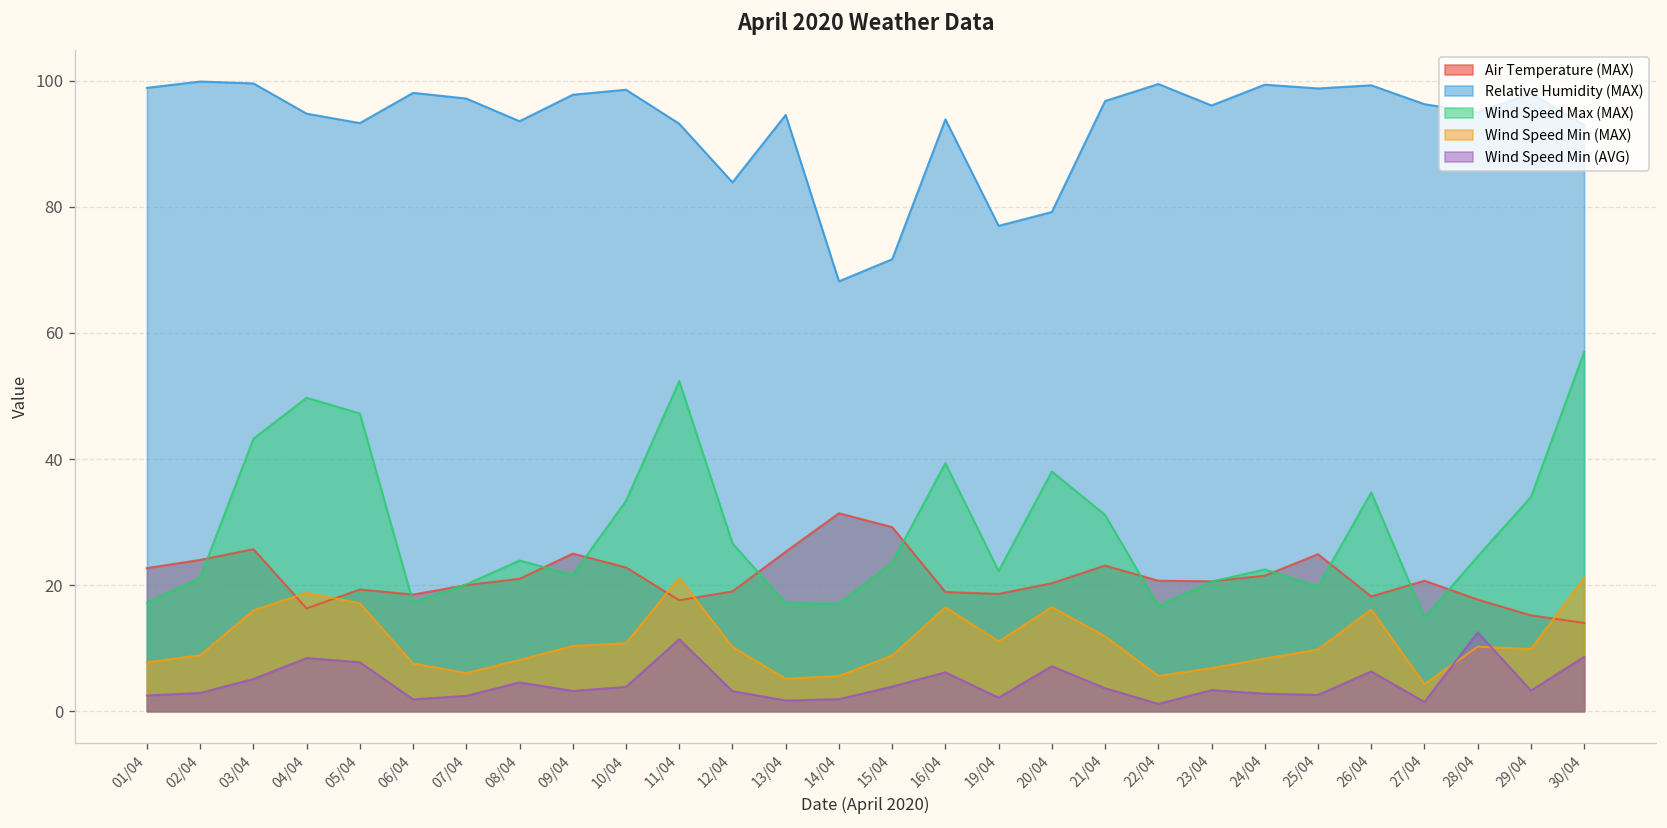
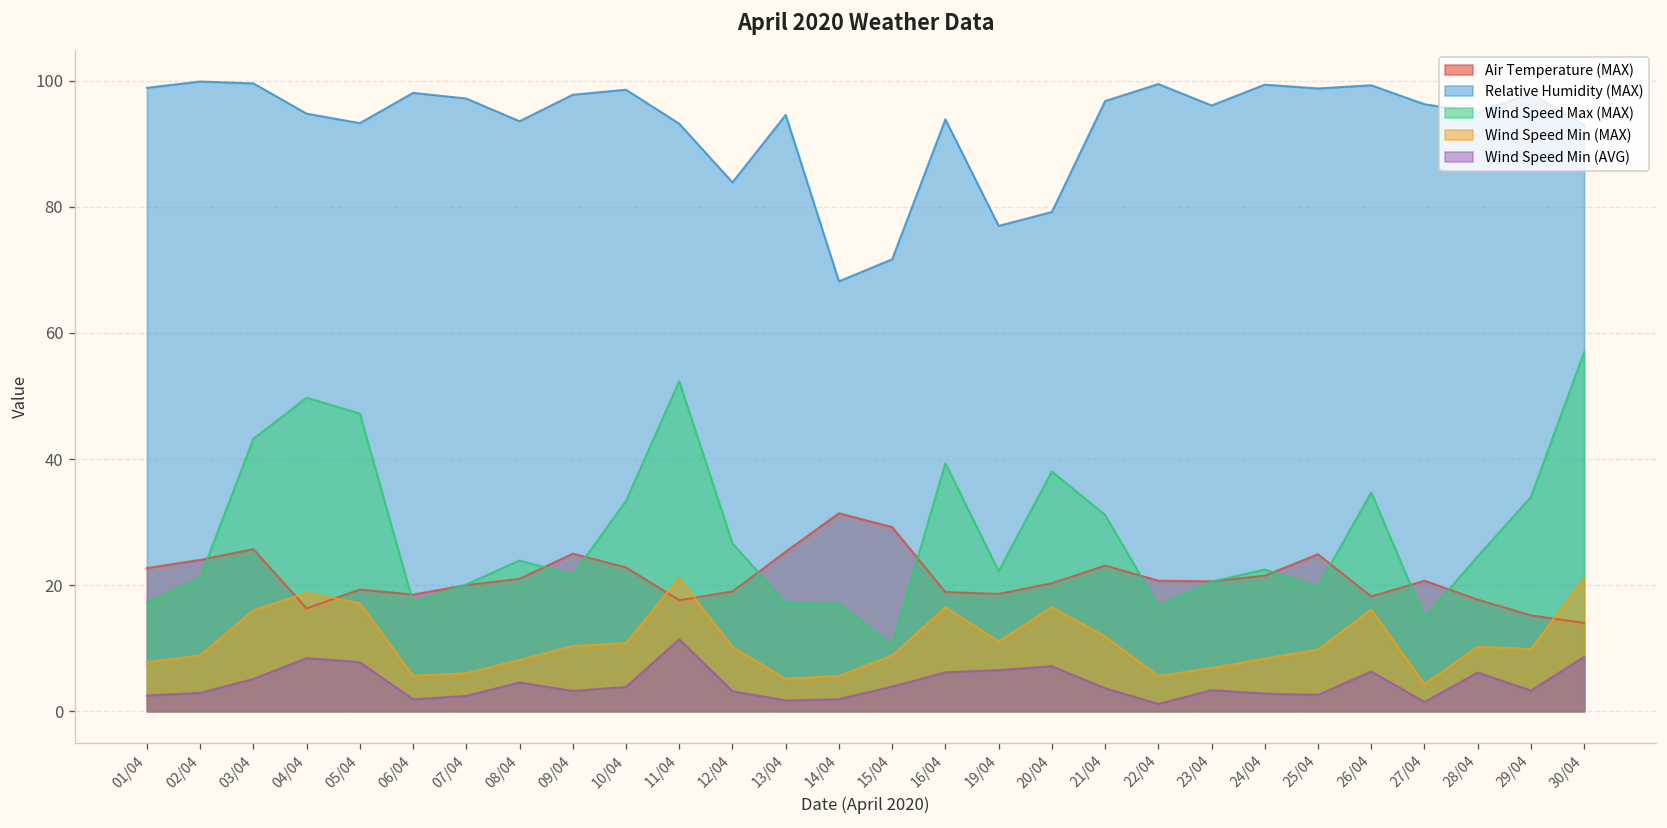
Wind Speed Min (MAX), 06/04: 8 -> 6
Wind Speed Max (MAX), 15/04: 24 -> 10
Wind Speed Min (AVG), 19/04: 2 -> 7
Wind Speed Min (AVG), 28/04: 13 -> 6
